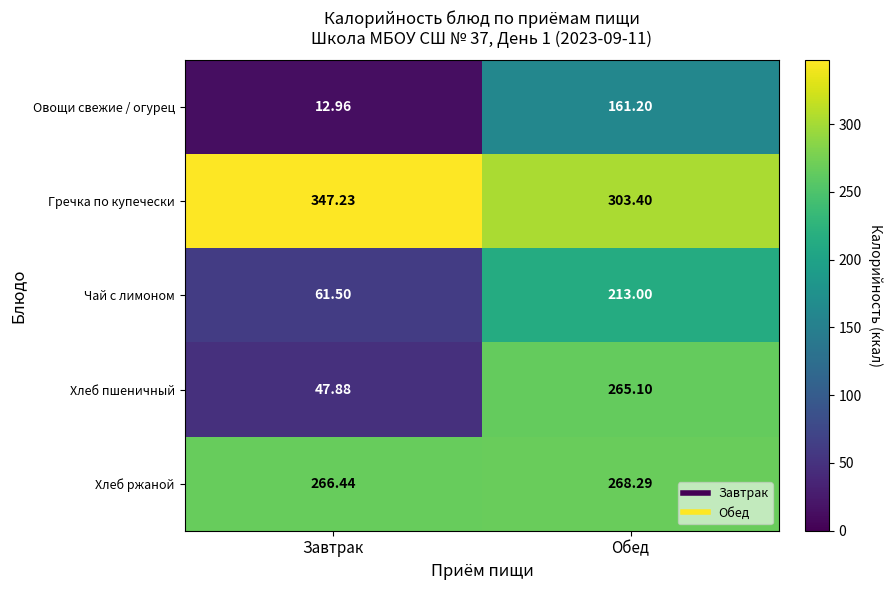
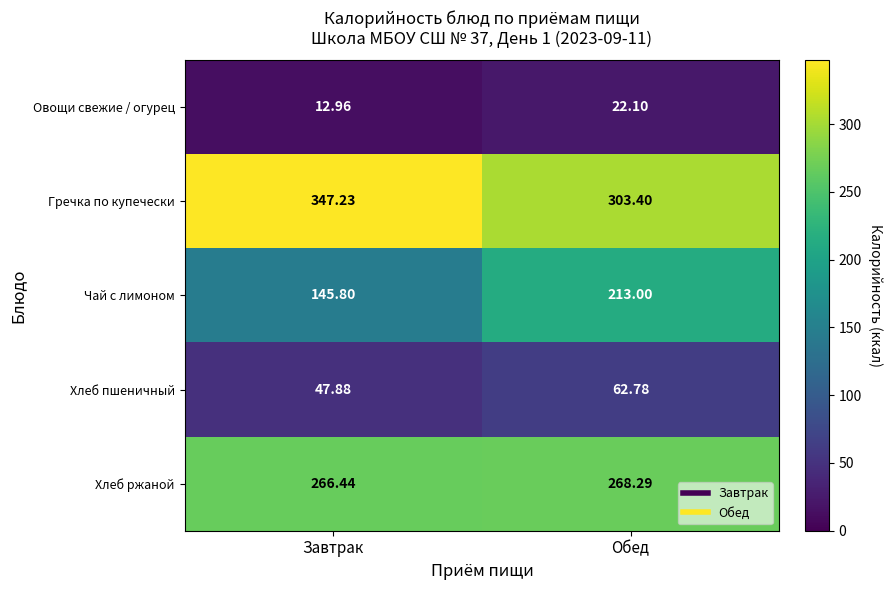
Овощи свежие / огурец, Обед: 161.20 -> 22.10
Чай с лимоном, Завтрак: 61.50 -> 145.80
Хлеб пшеничный, Обед: 265.10 -> 62.78
